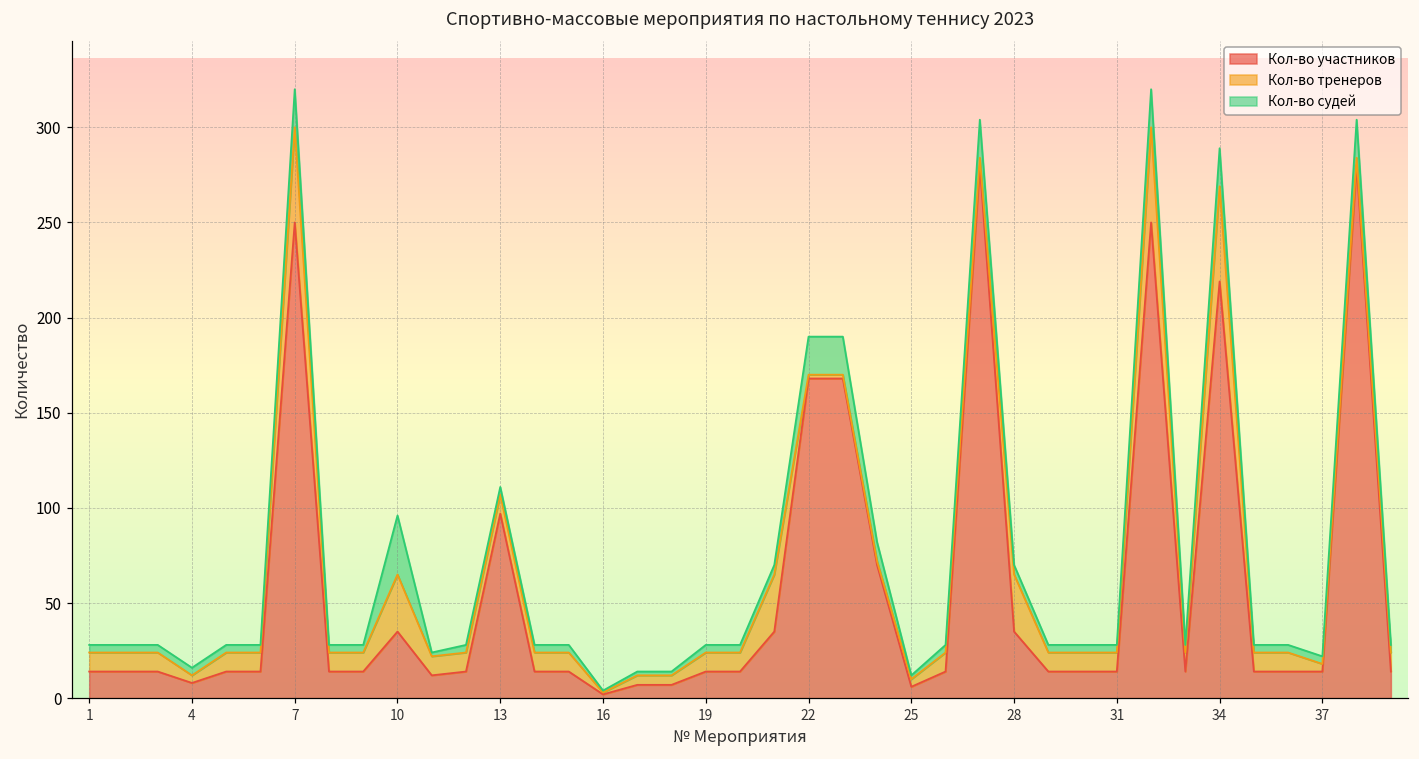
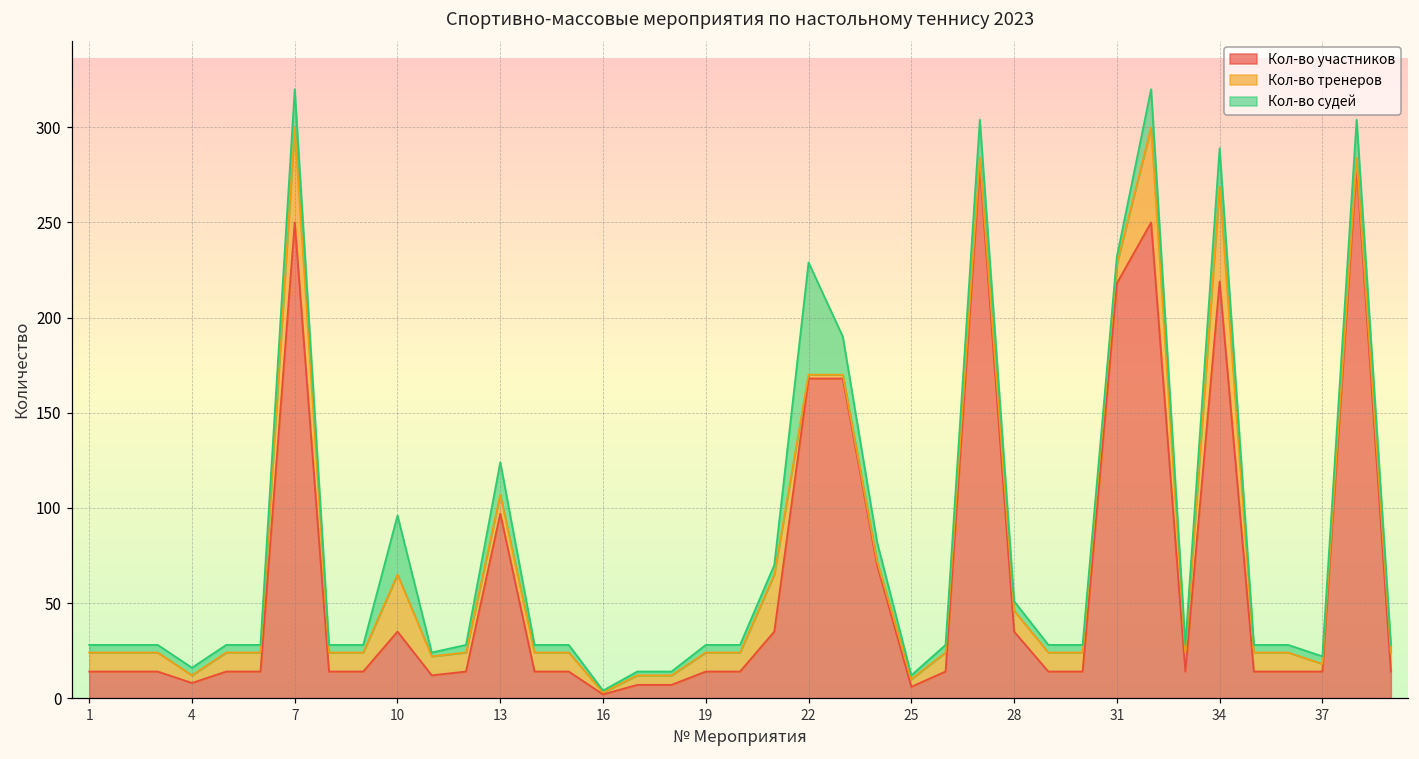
Кол-во судей, 13: 4 -> 17
Кол-во судей, 22: 20 -> 59
Кол-во тренеров, 28: 30 -> 11
Кол-во участников, 31: 14 -> 218
